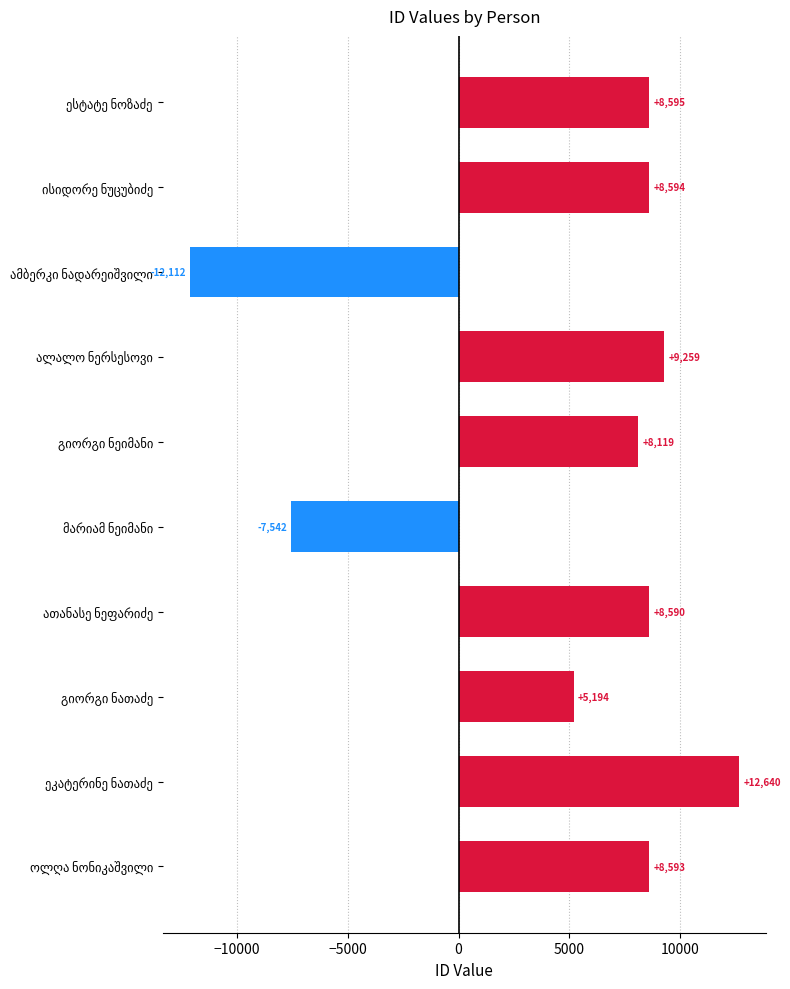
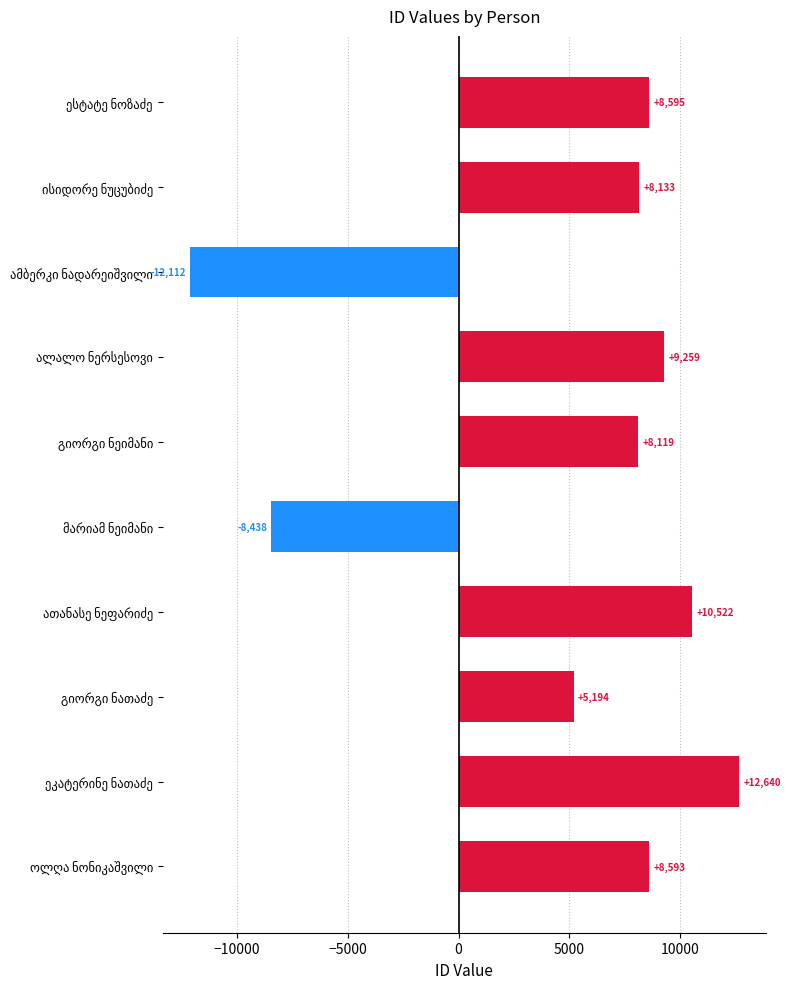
ისიდორე ნუცუბიძე: +8,594 -> +8,133
მარიამ ნეიმანი: -7,542 -> -8,438
ათანასე ნეფარიძე: +8,590 -> +10,522
